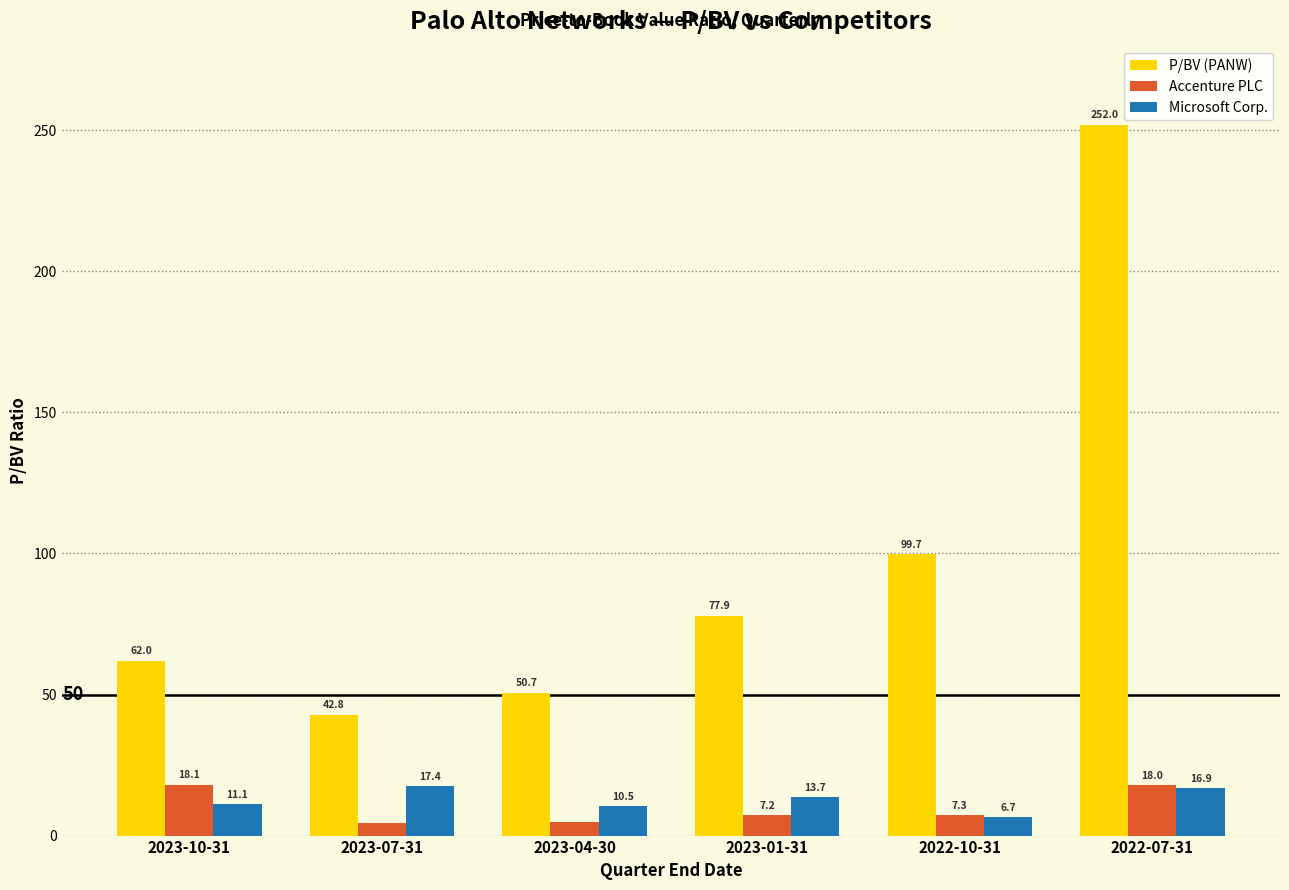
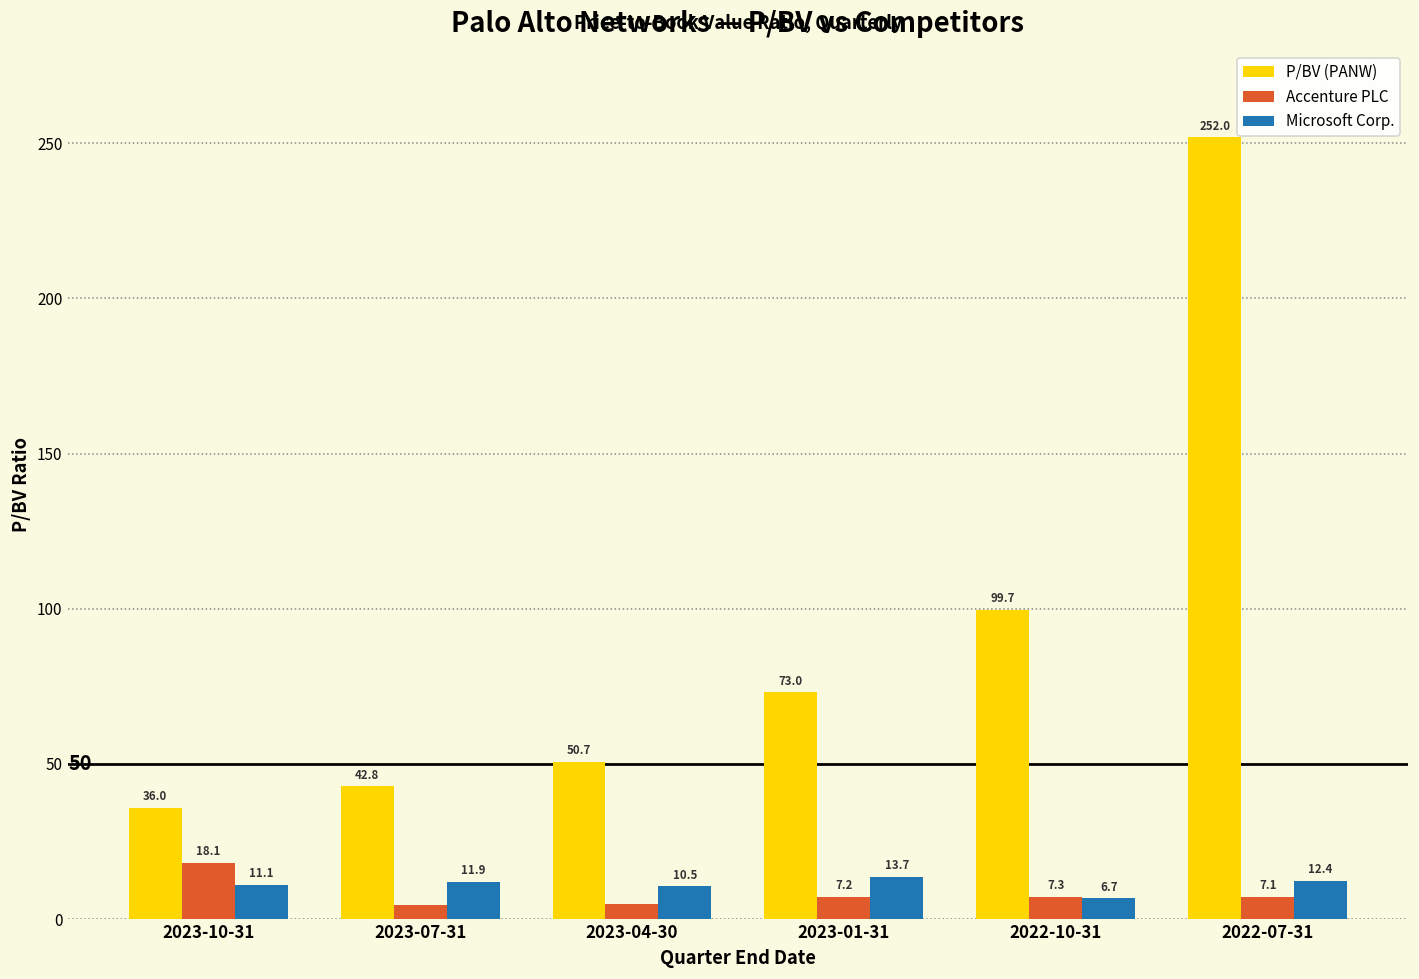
P/BV (PANW), 2023-10-31: 62.0 -> 36.0
Microsoft Corp., 2023-07-31: 17.4 -> 11.9
P/BV (PANW), 2023-01-31: 77.9 -> 73.0
Accenture PLC, 2022-07-31: 18.0 -> 7.1
Microsoft Corp., 2022-07-31: 16.9 -> 12.4
